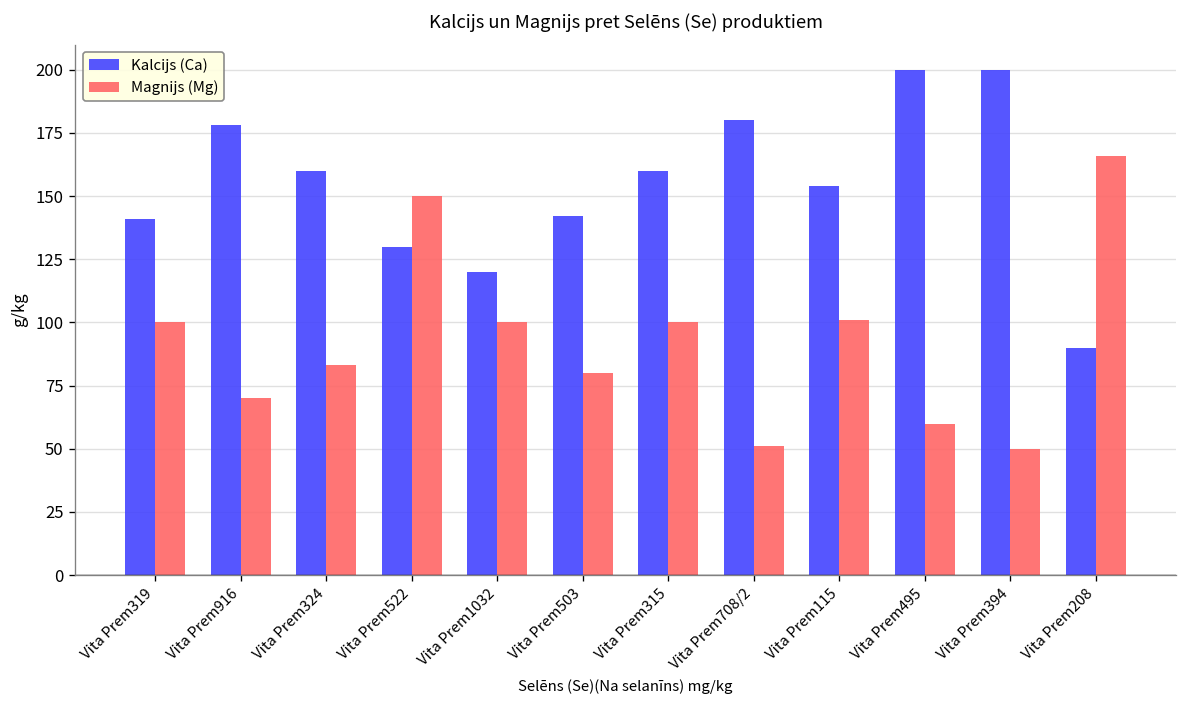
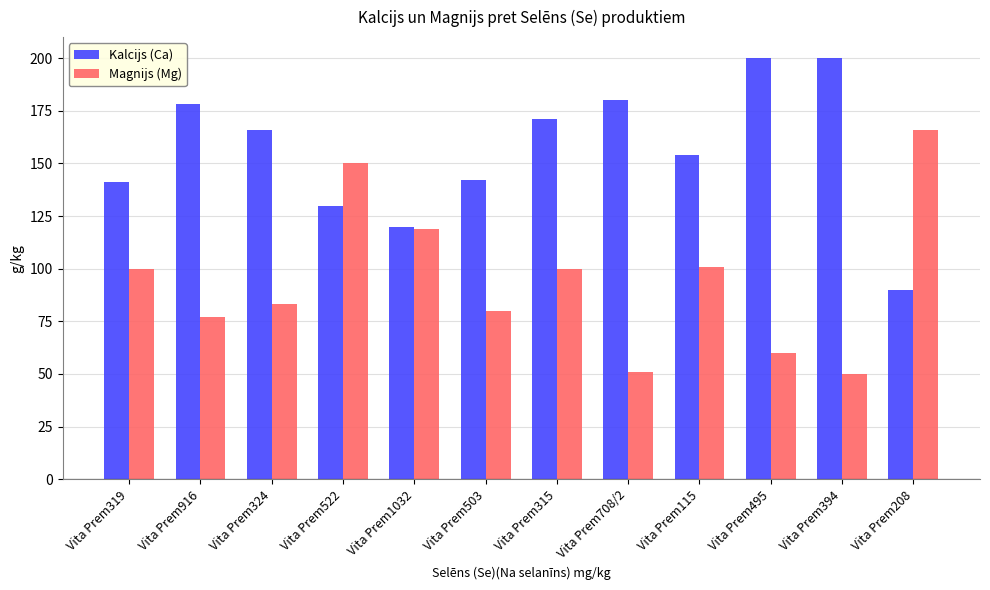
Magnijs (Mg), Vita Prem916: 70 -> 77
Kalcijs (Ca), Vita Prem324: 160 -> 166
Magnijs (Mg), Vita Prem1032: 100 -> 119
Kalcijs (Ca), Vita Prem315: 160 -> 171
